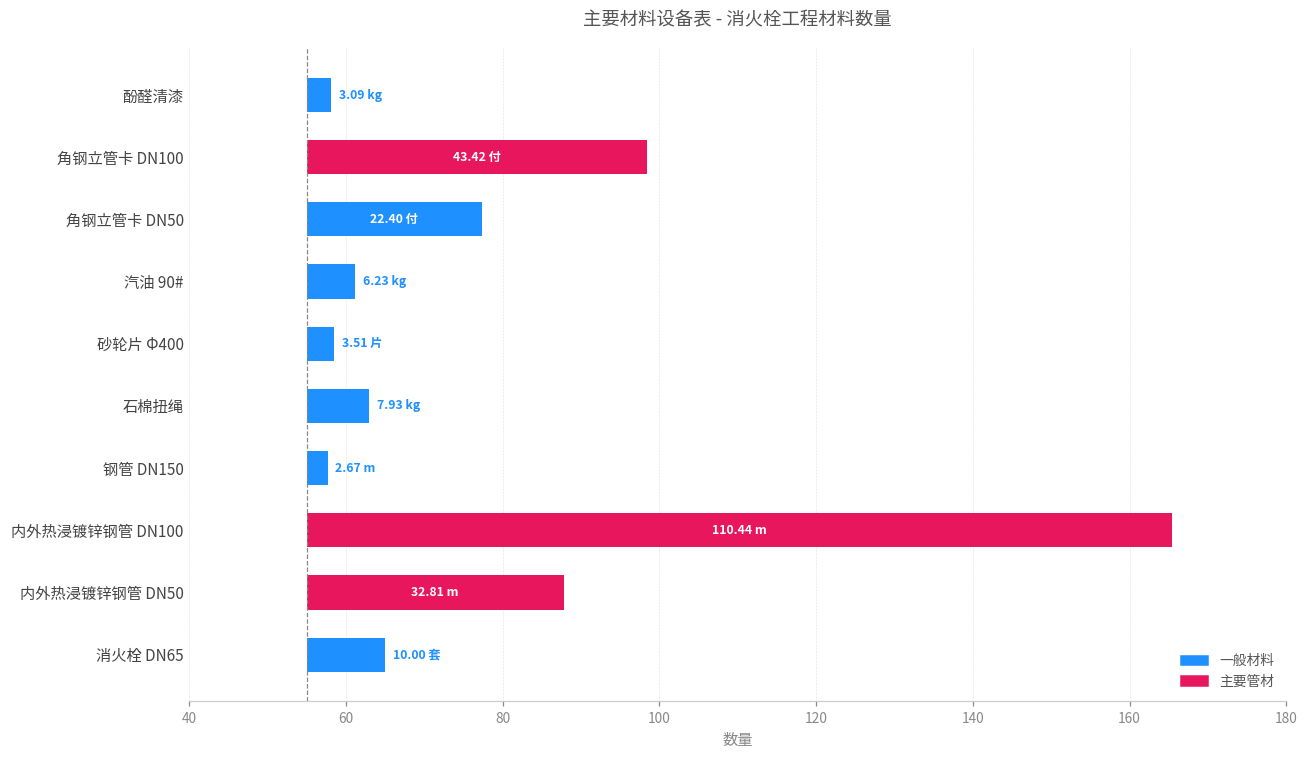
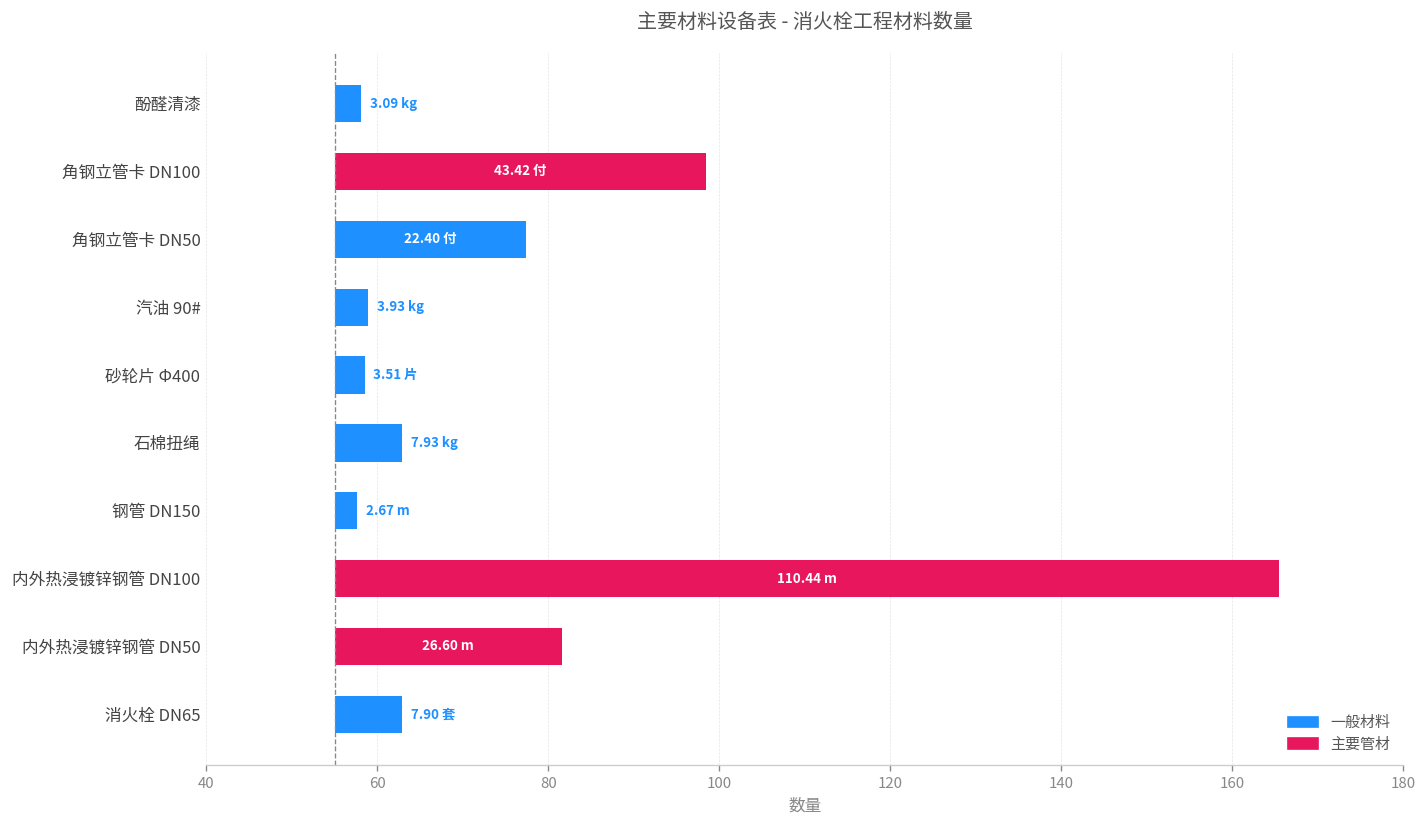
汽油 90#: 6.23 -> 3.93
内外热浸镀锌钢管 DN50: 32.81 -> 26.60
消火栓 DN65: 10.00 -> 7.90
